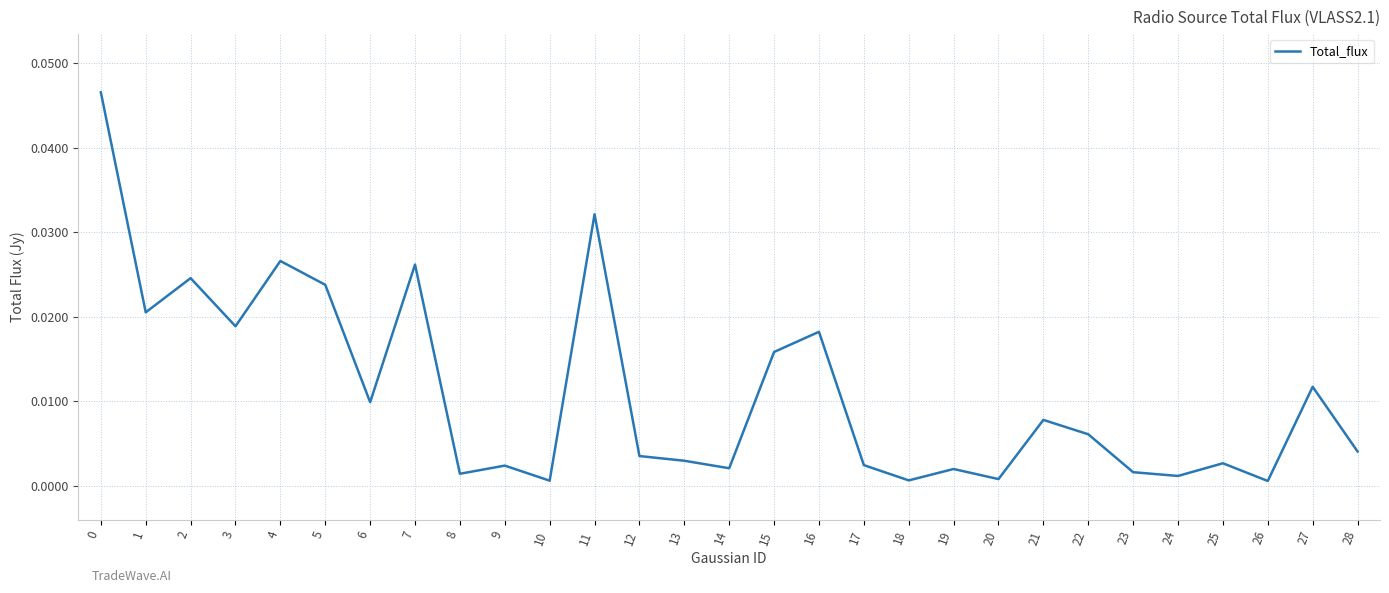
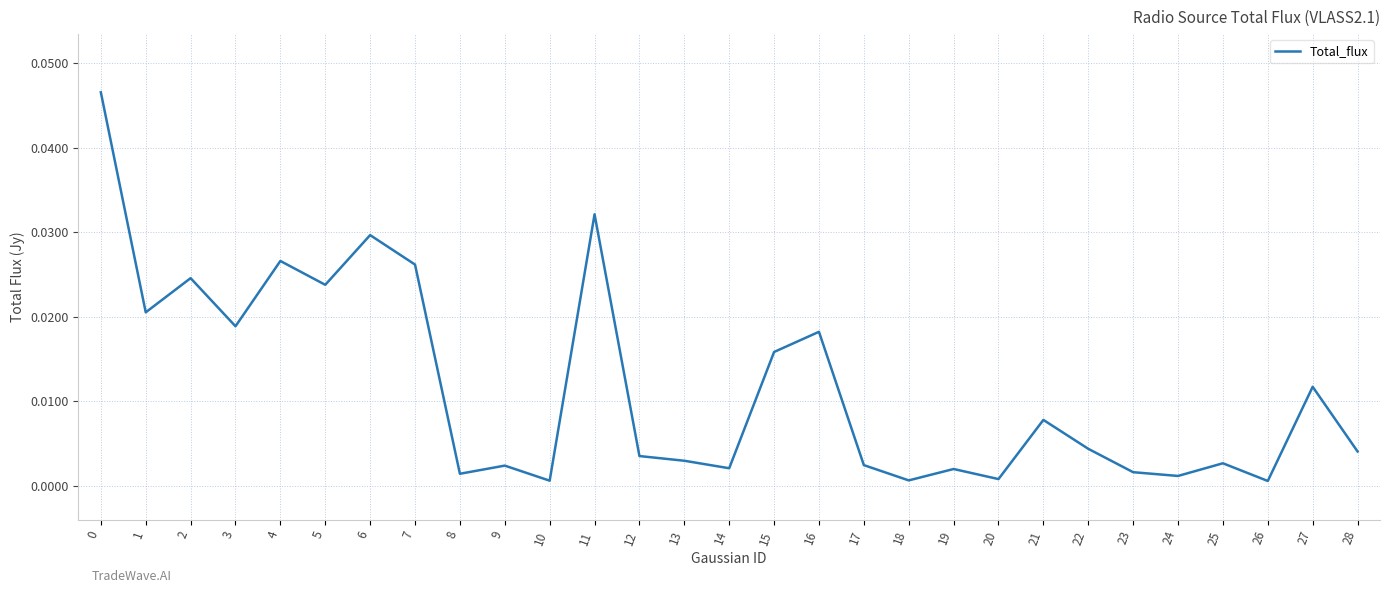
6: 0.010 -> 0.030
22: 0.006 -> 0.004
